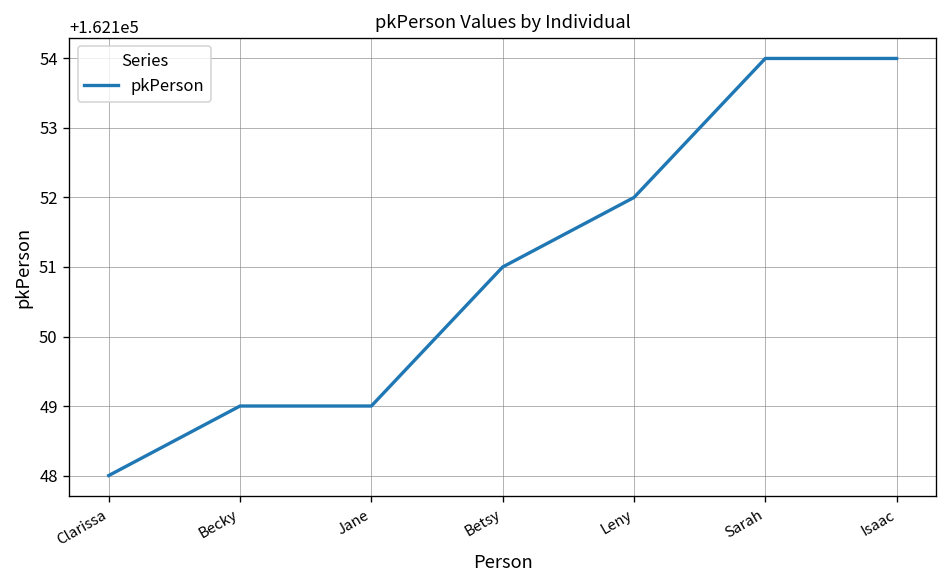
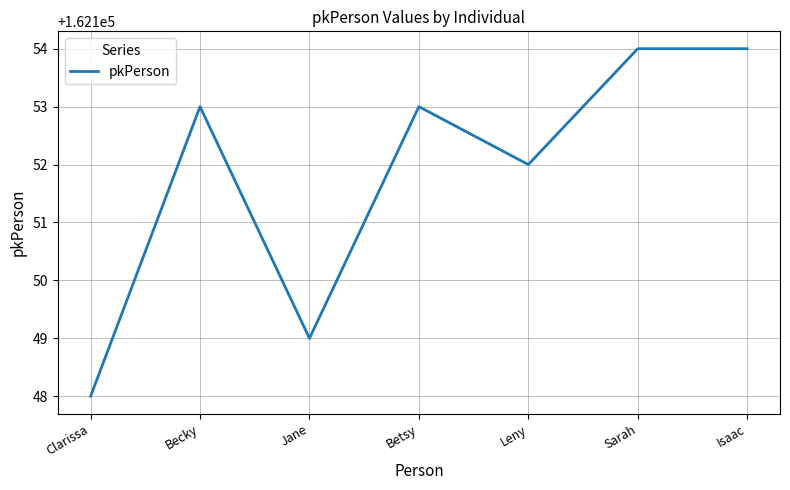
Becky: 162149 -> 162153
Betsy: 162151 -> 162153
